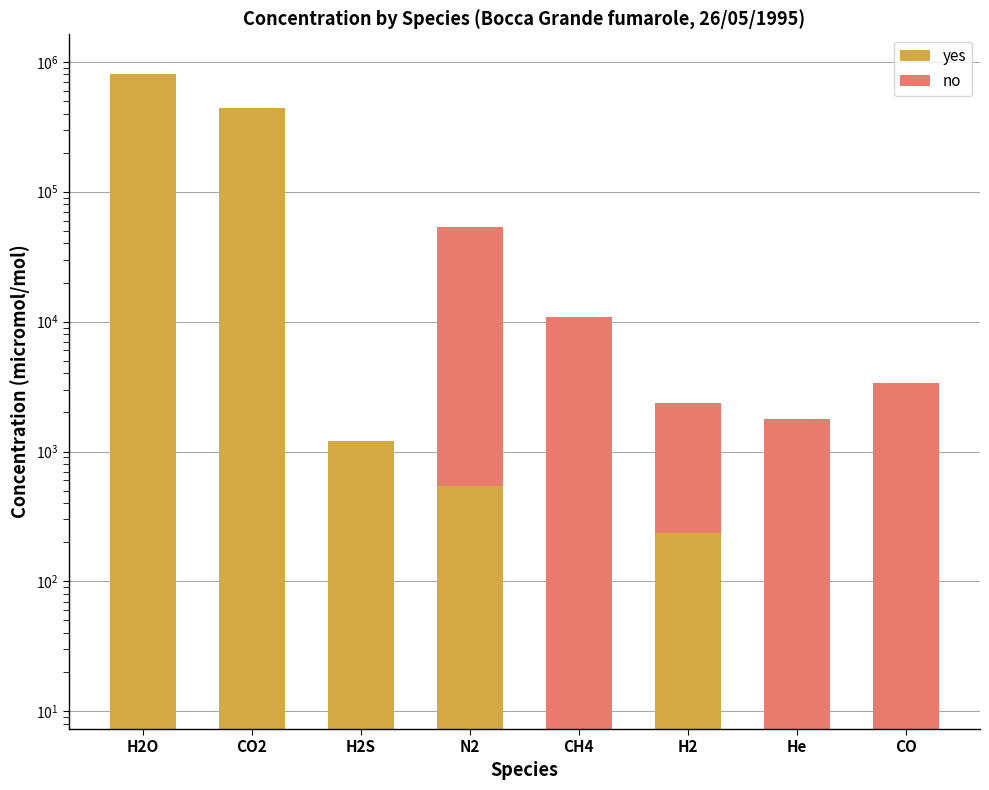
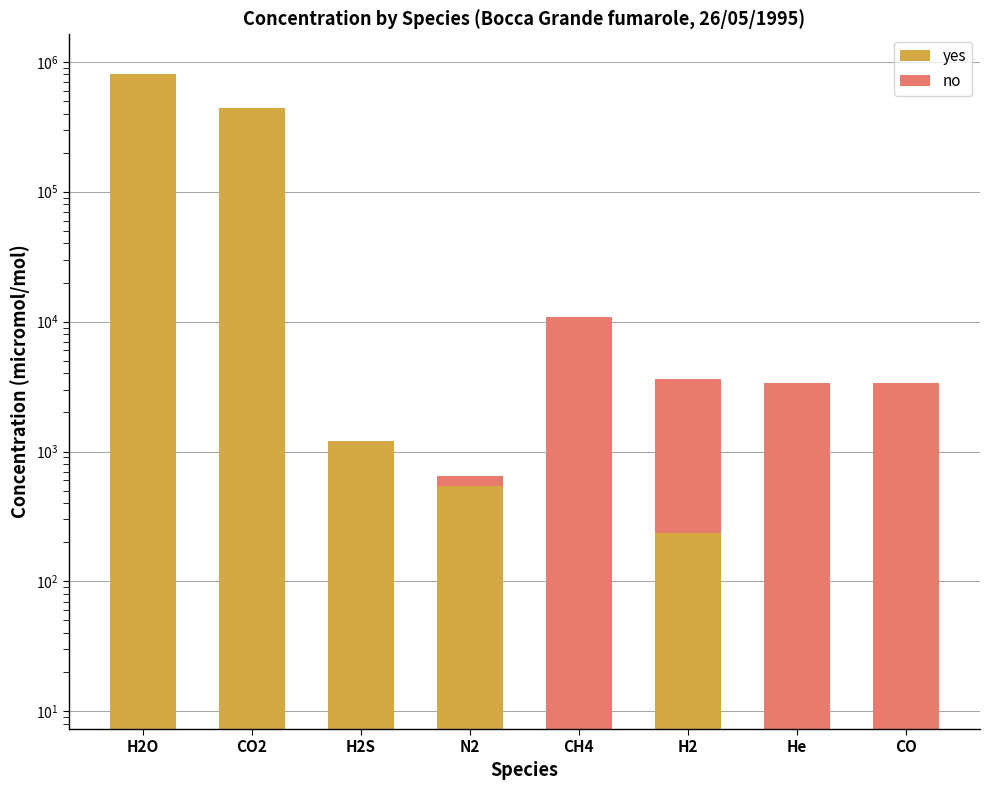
no, N2: 53000 -> 110
no, H2: 2100 -> 3400
no, He: 1800 -> 3400
